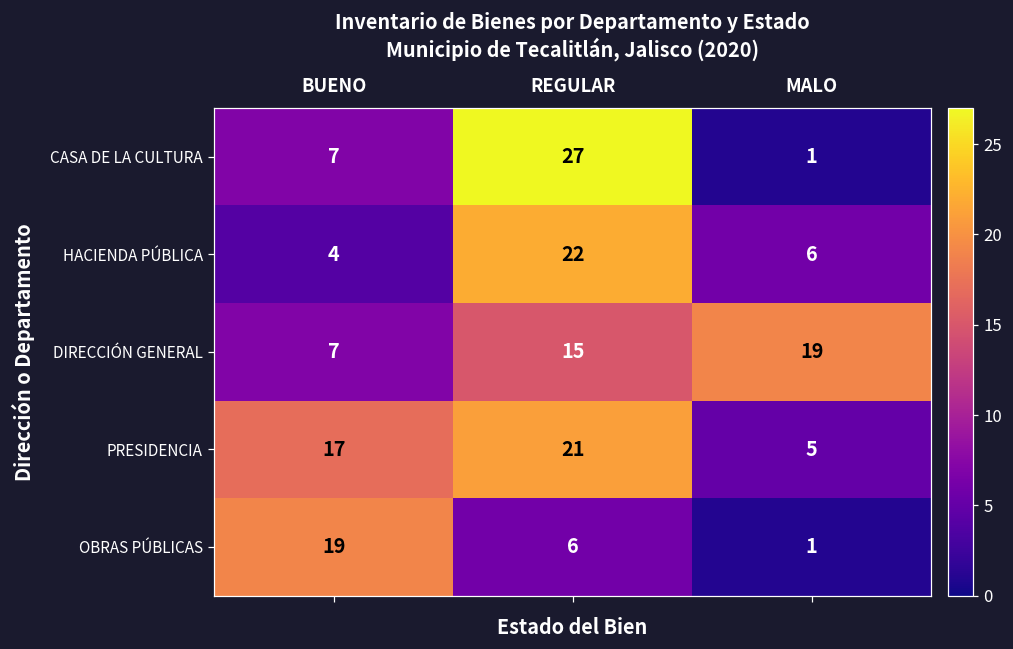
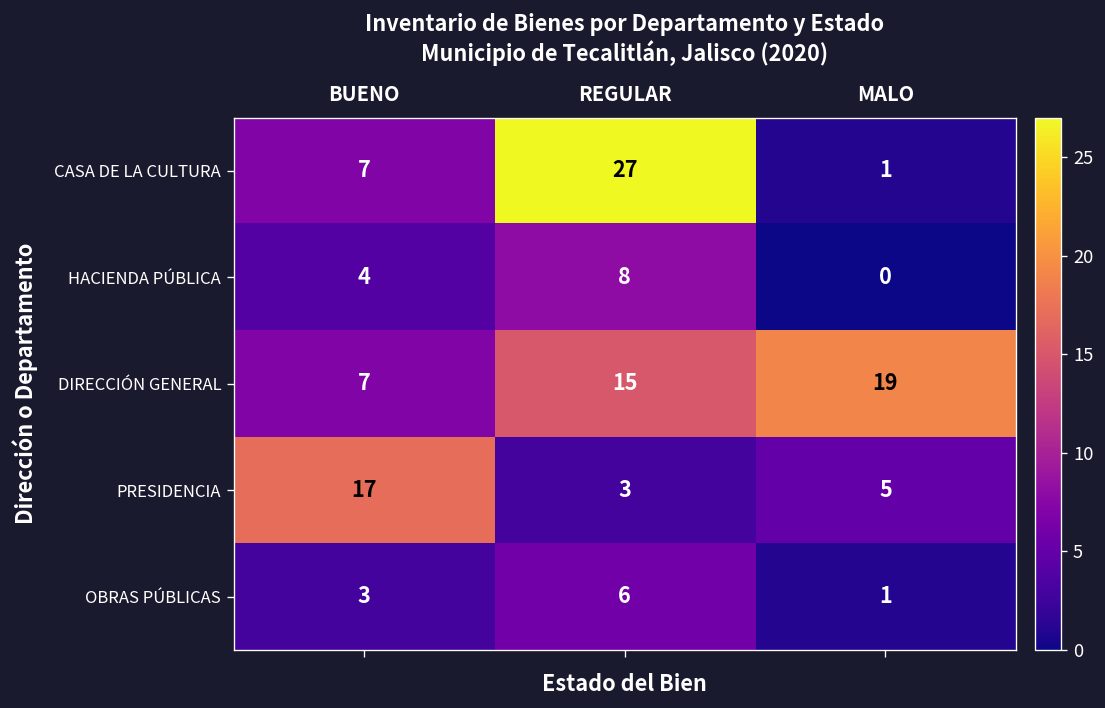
HACIENDA PÚBLICA, REGULAR: 22 -> 8
HACIENDA PÚBLICA, MALO: 6 -> 0
PRESIDENCIA, REGULAR: 21 -> 3
OBRAS PÚBLICAS, BUENO: 19 -> 3
